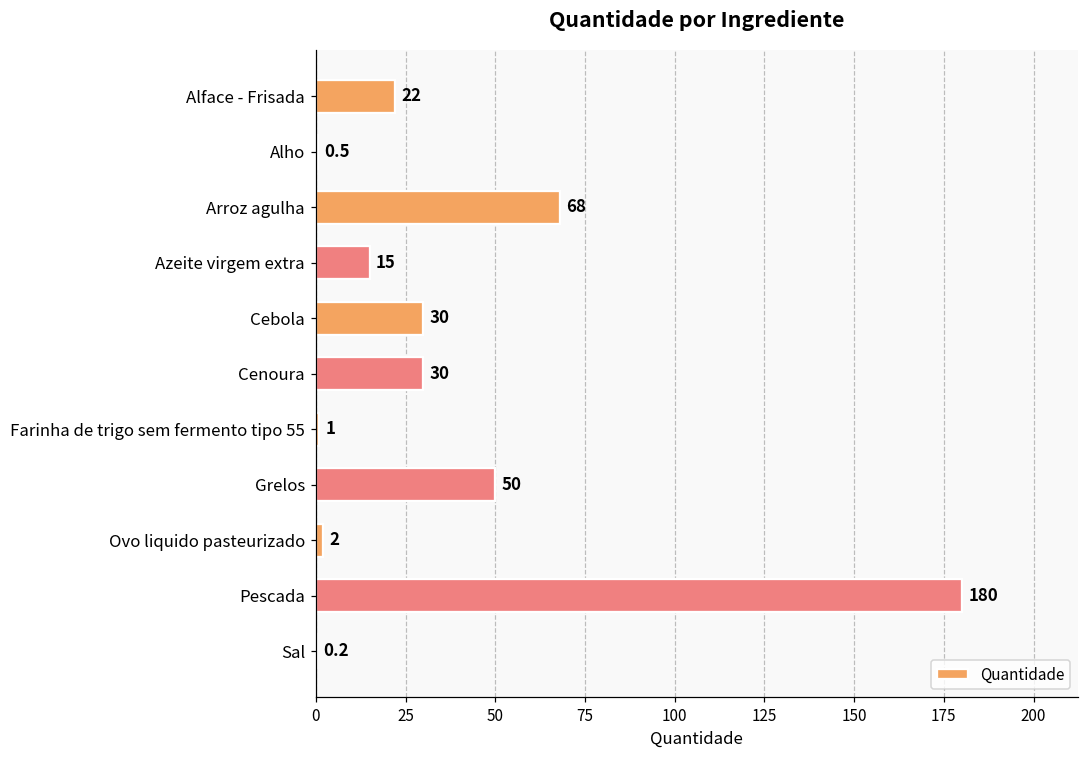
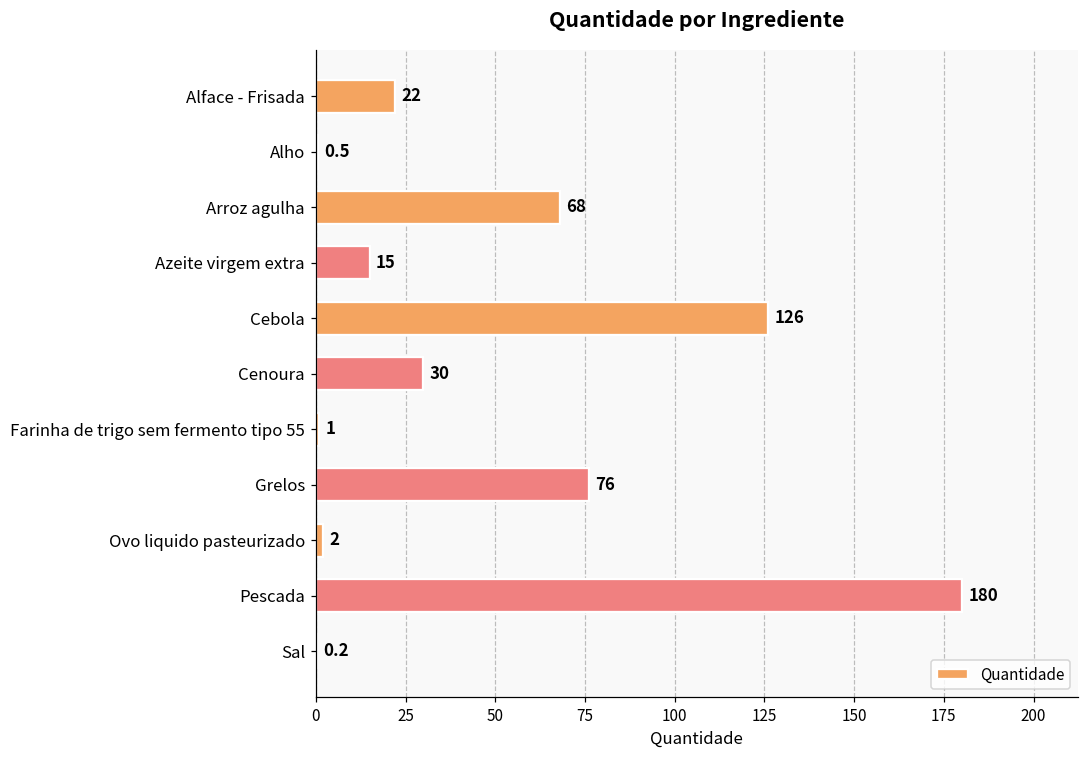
Cebola: 30 -> 126
Grelos: 50 -> 76
